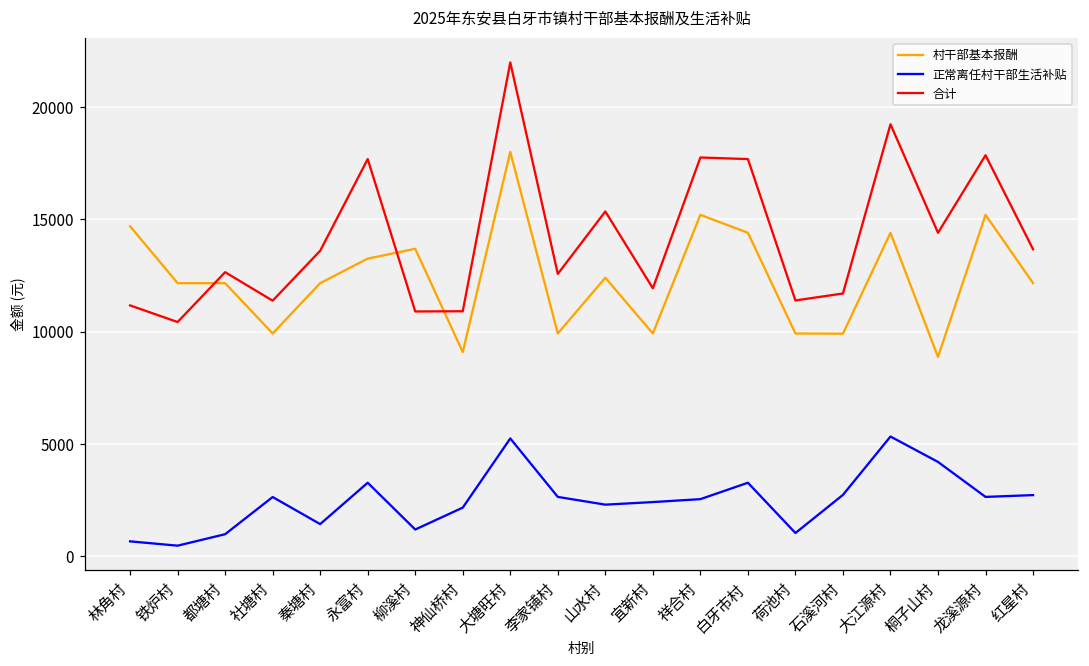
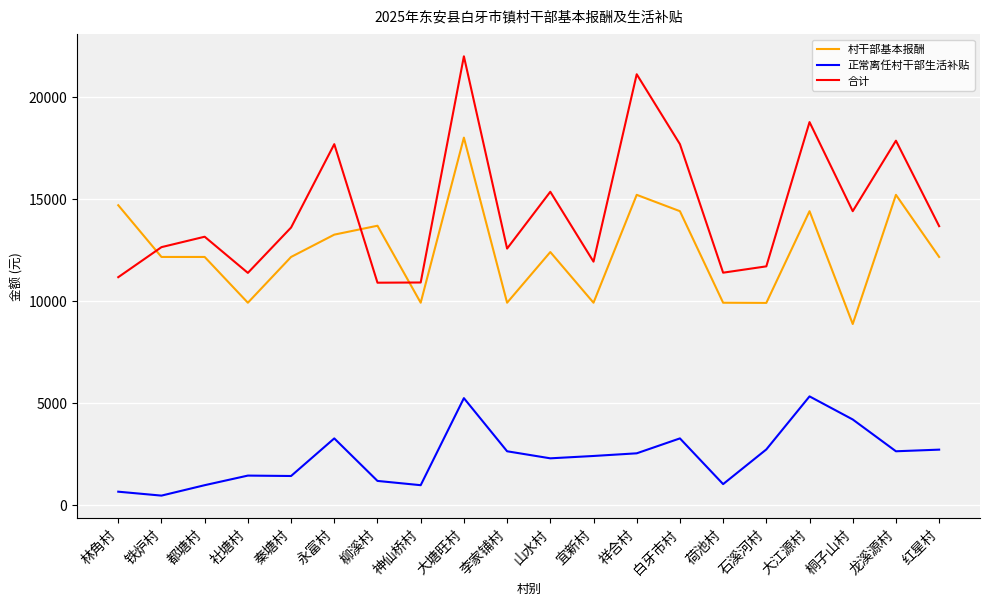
合计, 铁炉村: 10400 -> 12600
合计, 都塘村: 12600 -> 13200
正常离任村干部生活补贴, 社塘村: 2600 -> 1500
村干部基本报酬, 神仙桥村: 9100 -> 9900
正常离任村干部生活补贴, 神仙桥村: 2200 -> 1000
合计, 祥合村: 17800 -> 21100
合计, 大江源村: 19200 -> 18800
